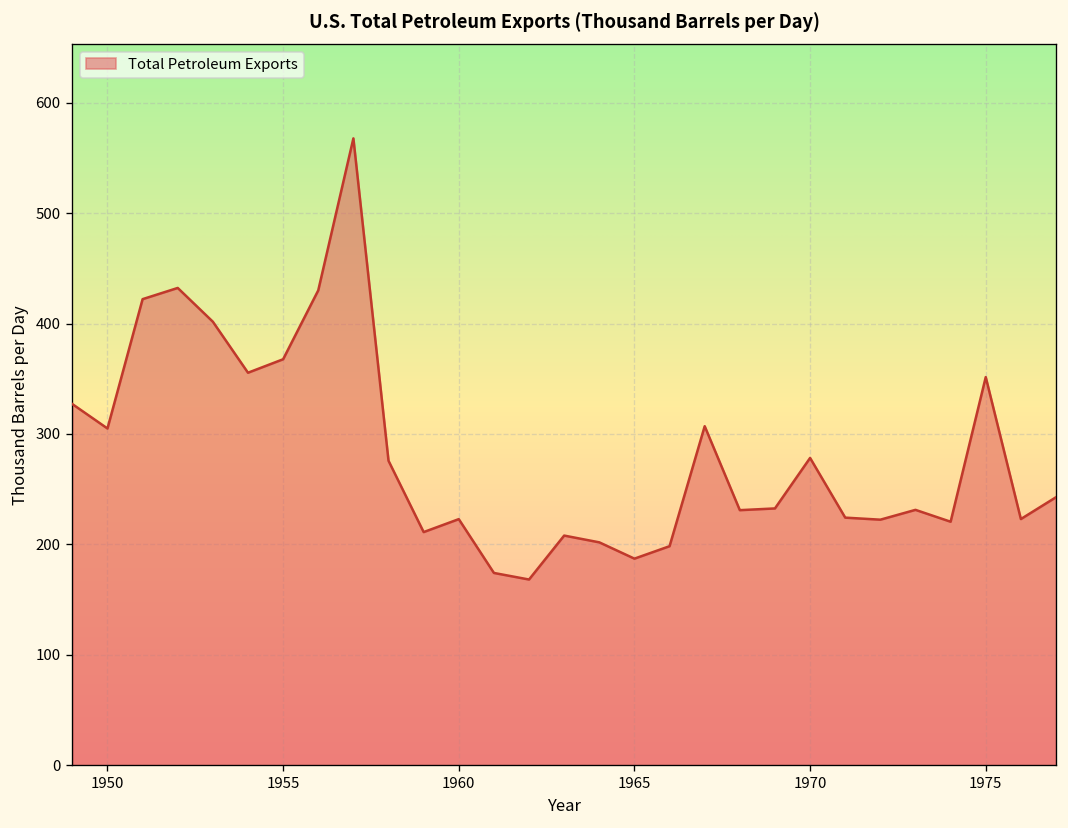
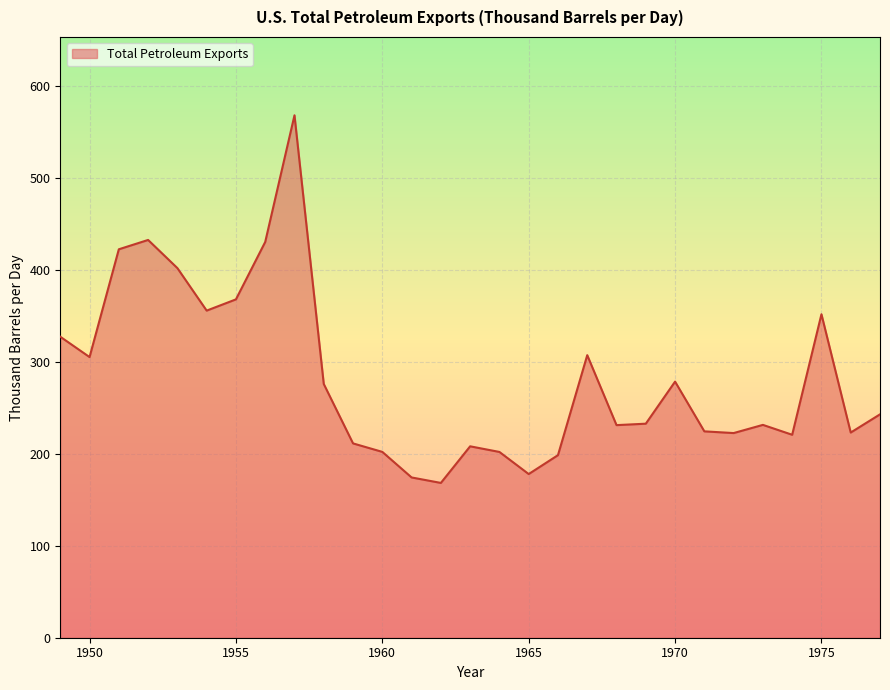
1960: 220 -> 200
1965: 190 -> 180
